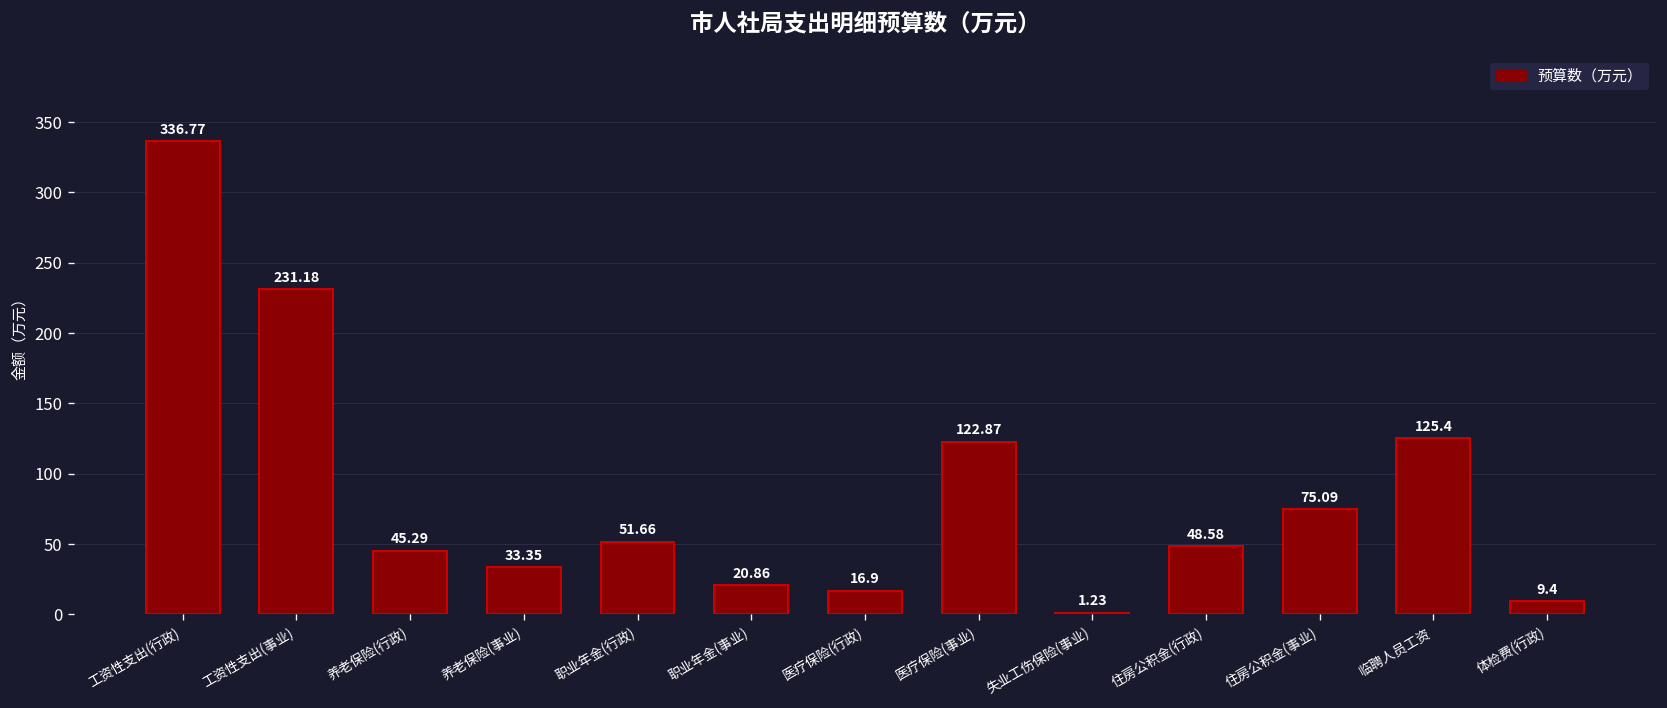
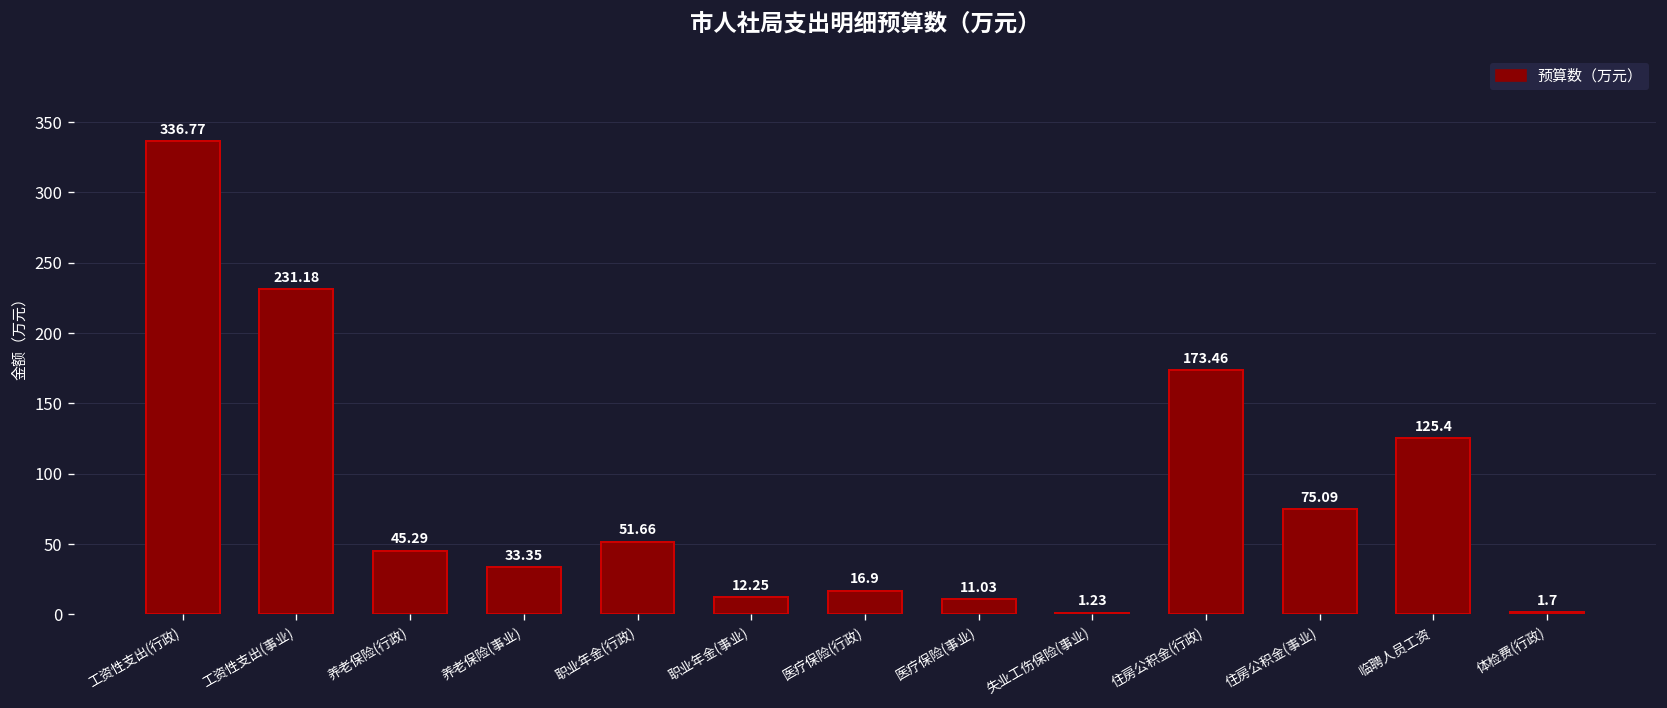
职业年金(事业): 20.86 -> 12.25
医疗保险(事业): 122.87 -> 11.03
住房公积金(行政): 48.58 -> 173.46
体检费(行政): 9.4 -> 1.7
